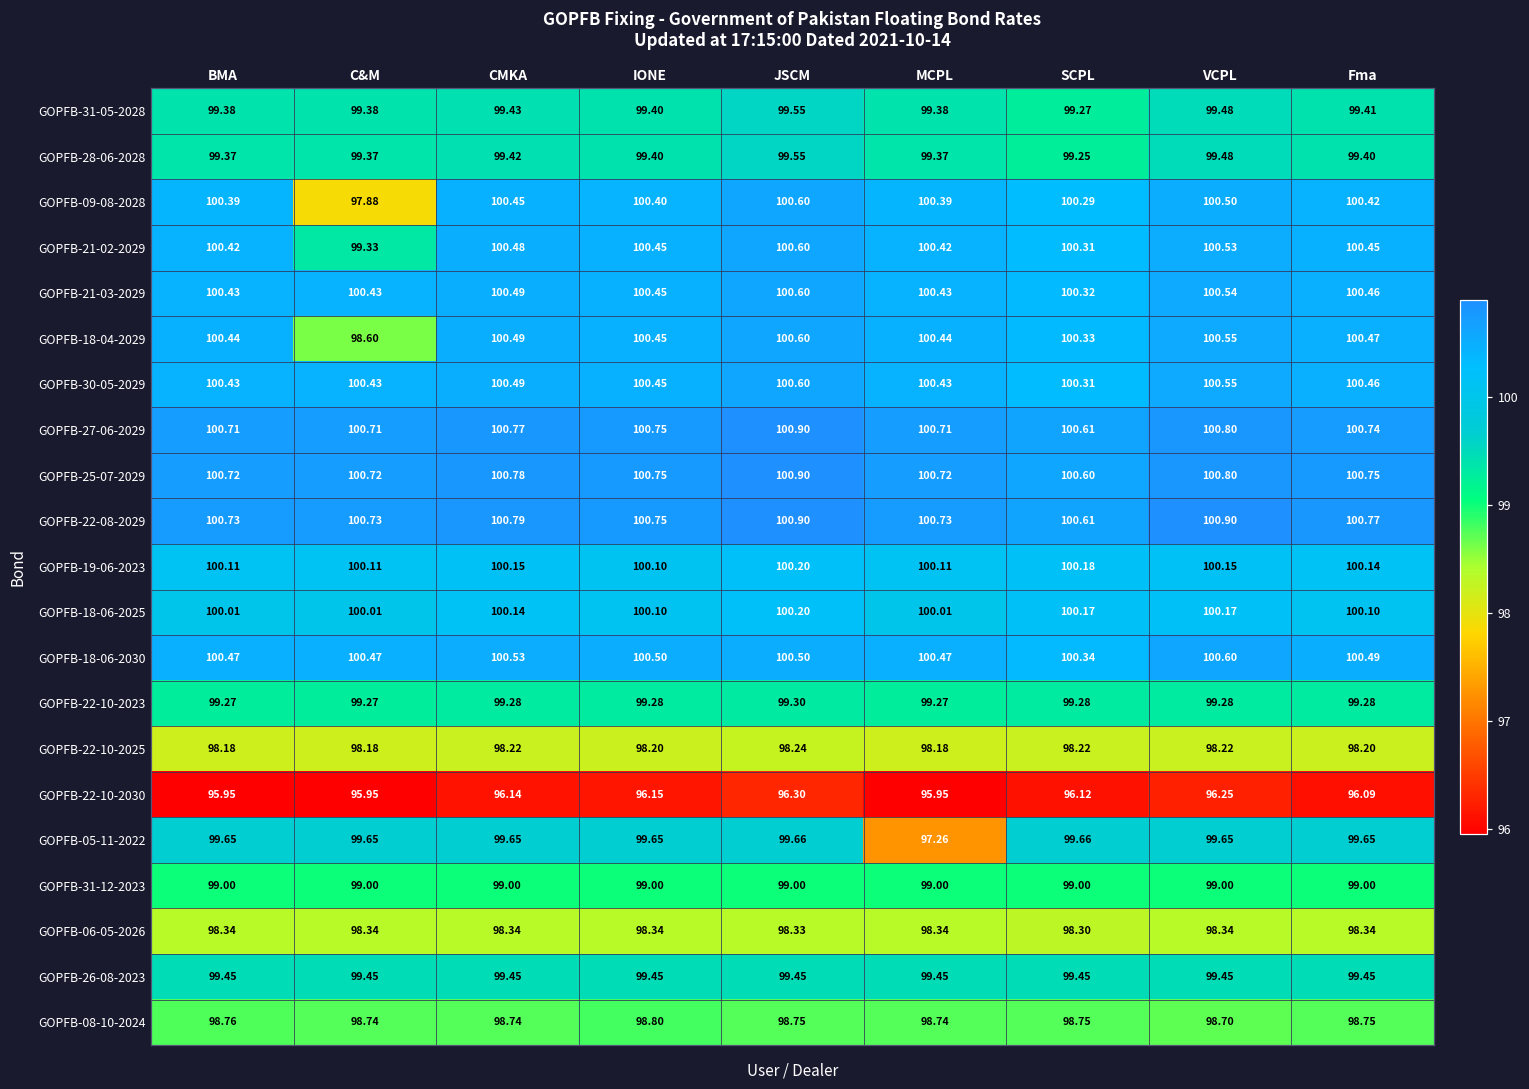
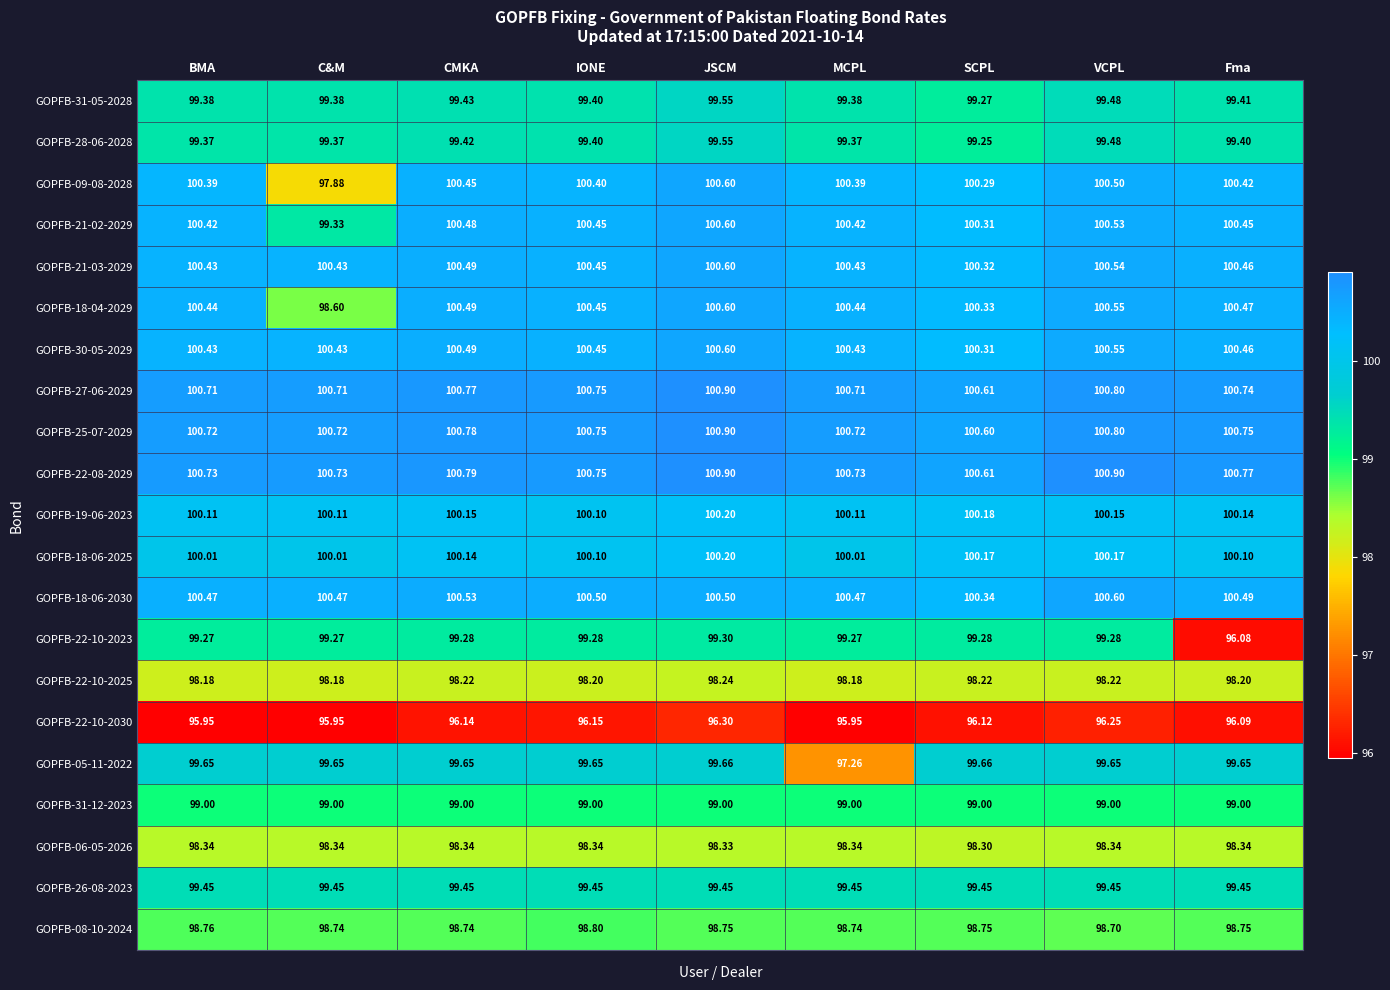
GOPFB-22-10-2023, Fma: 99.28 -> 96.08
